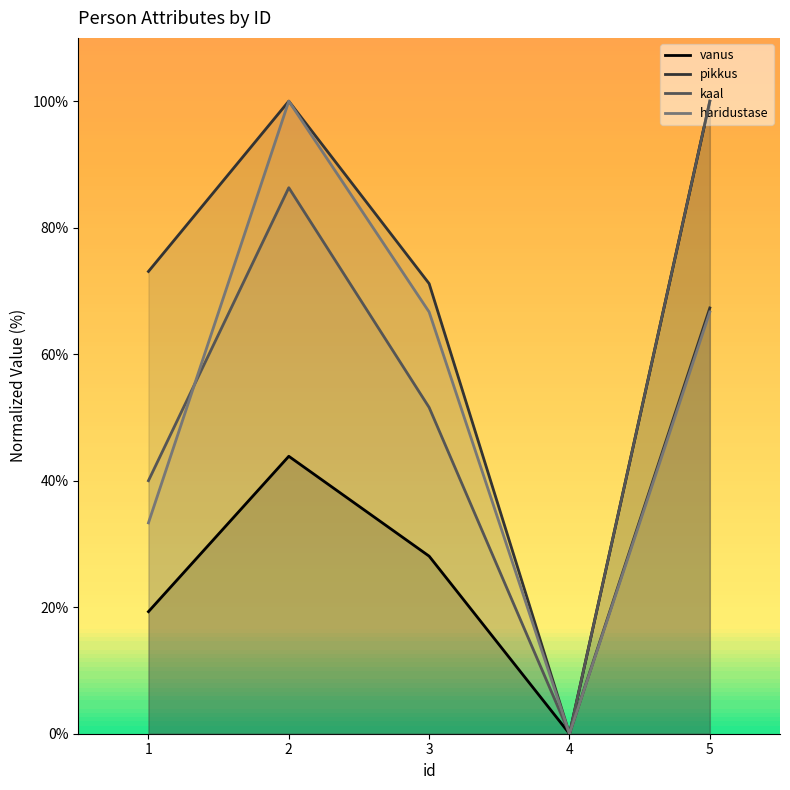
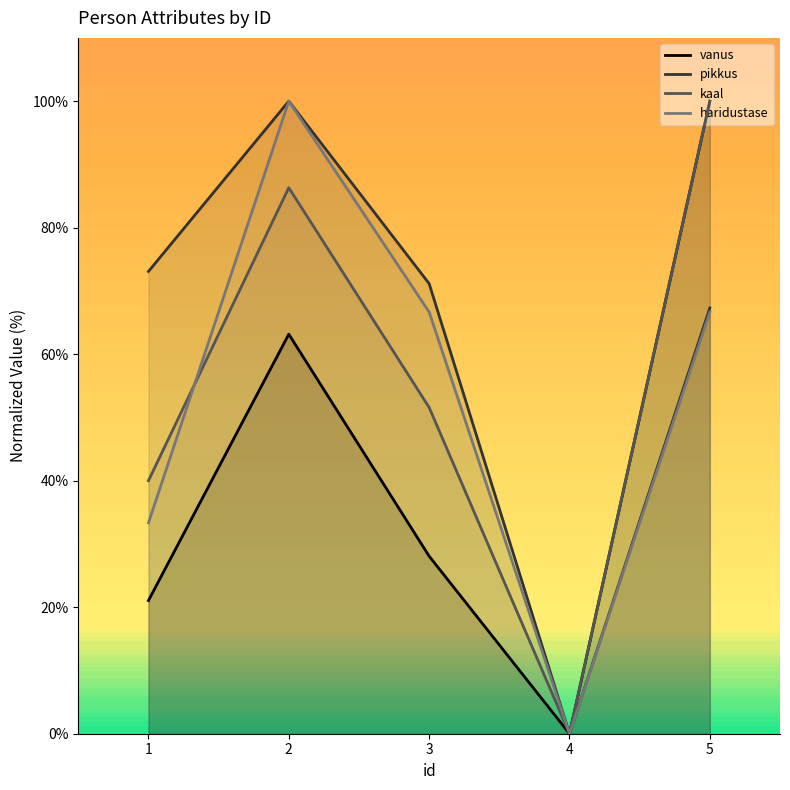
vanus, 1: 19% -> 21%
vanus, 2: 44% -> 63%
